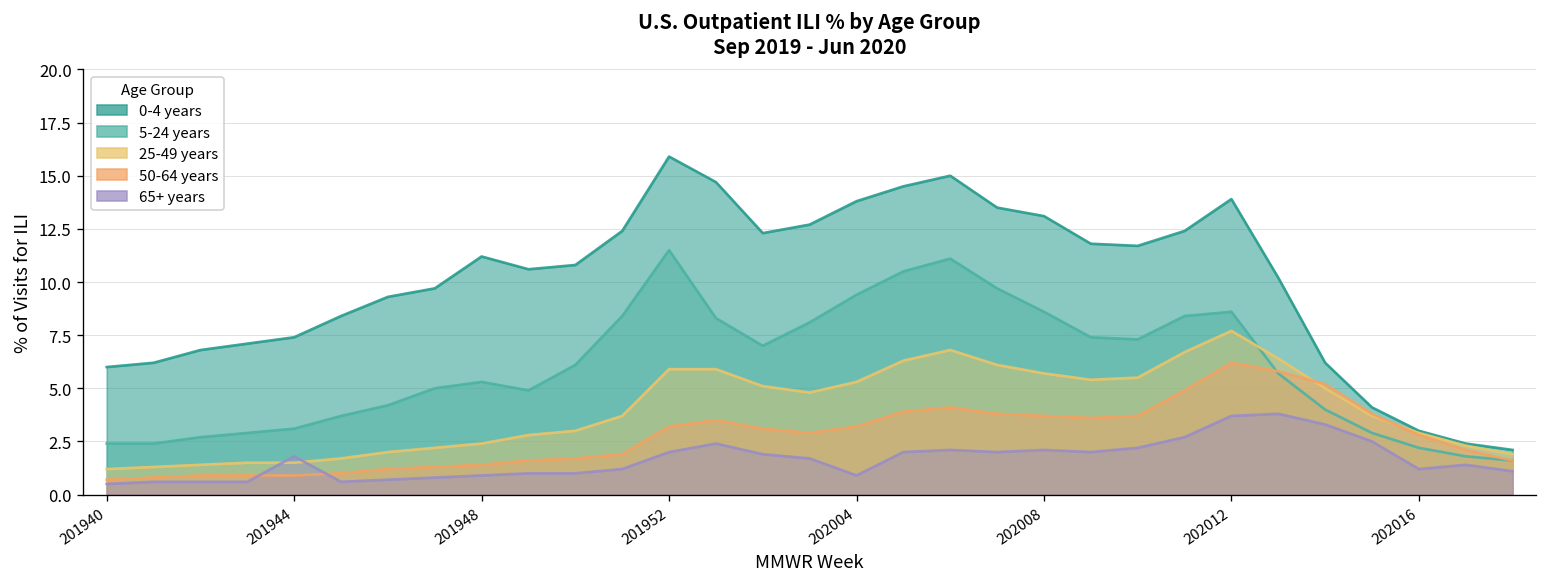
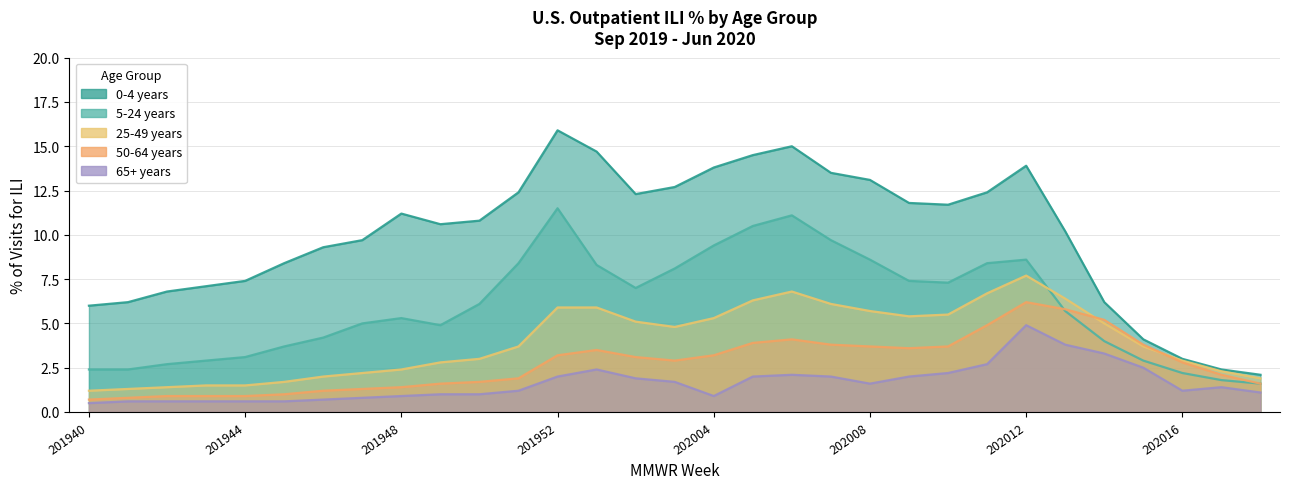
65+ years, 201944: 1.8 -> 0.6
65+ years, 202008: 2.1 -> 1.6
65+ years, 202012: 3.7 -> 4.9
